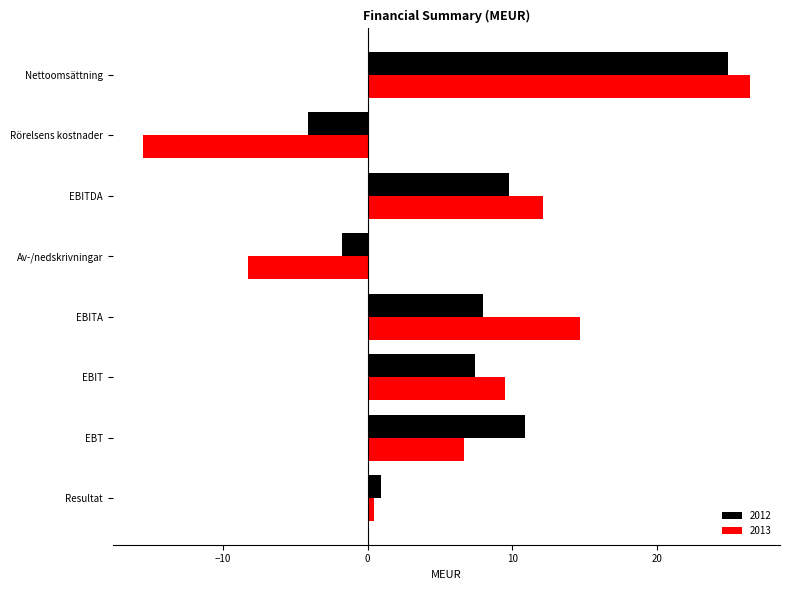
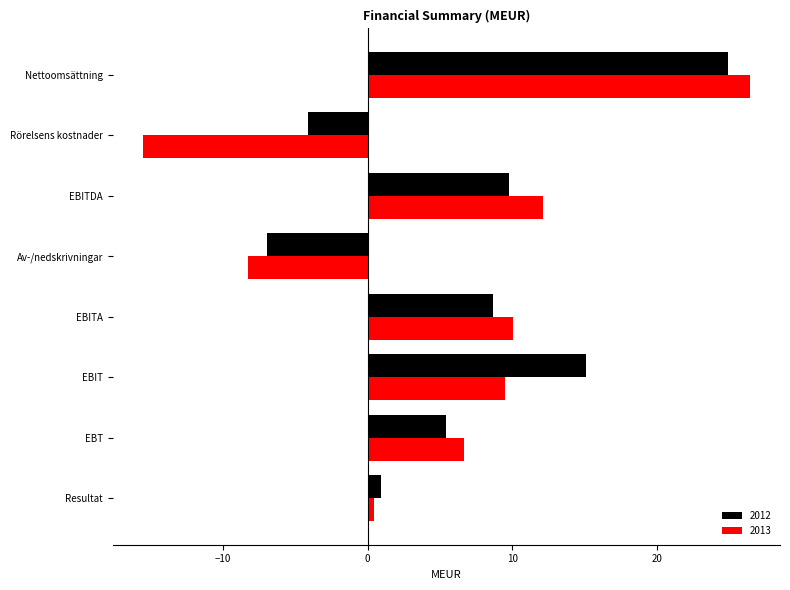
2012, Av-/nedskrivningar: -1.8 -> -7.0
2012, EBITA: 8.0 -> 8.7
2013, EBITA: 14.6 -> 10.0
2012, EBIT: 7.4 -> 15.1
2012, EBT: 10.9 -> 5.4
